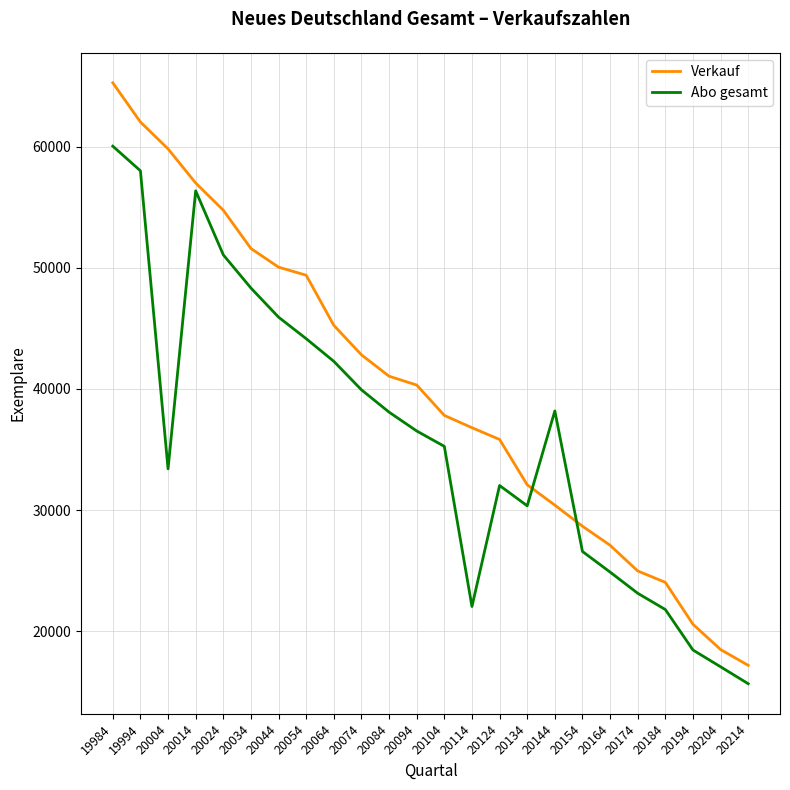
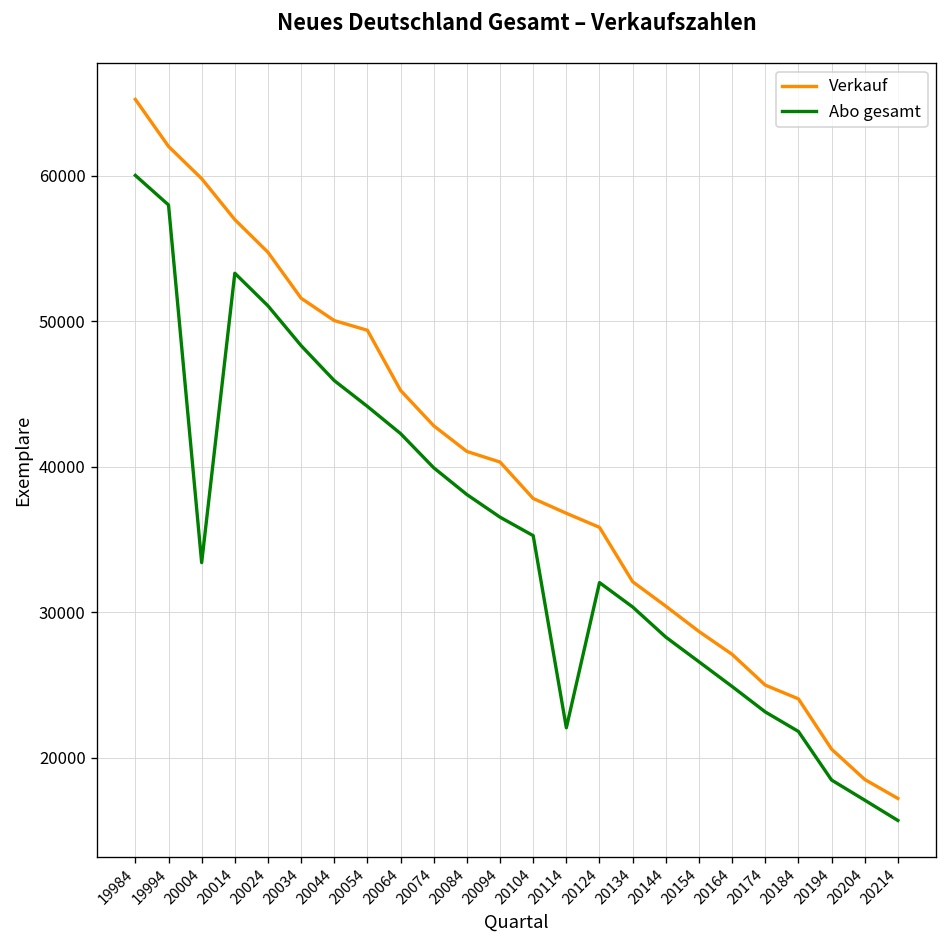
Abo gesamt, 20014: 56300 -> 53300
Abo gesamt, 20144: 38200 -> 28300
